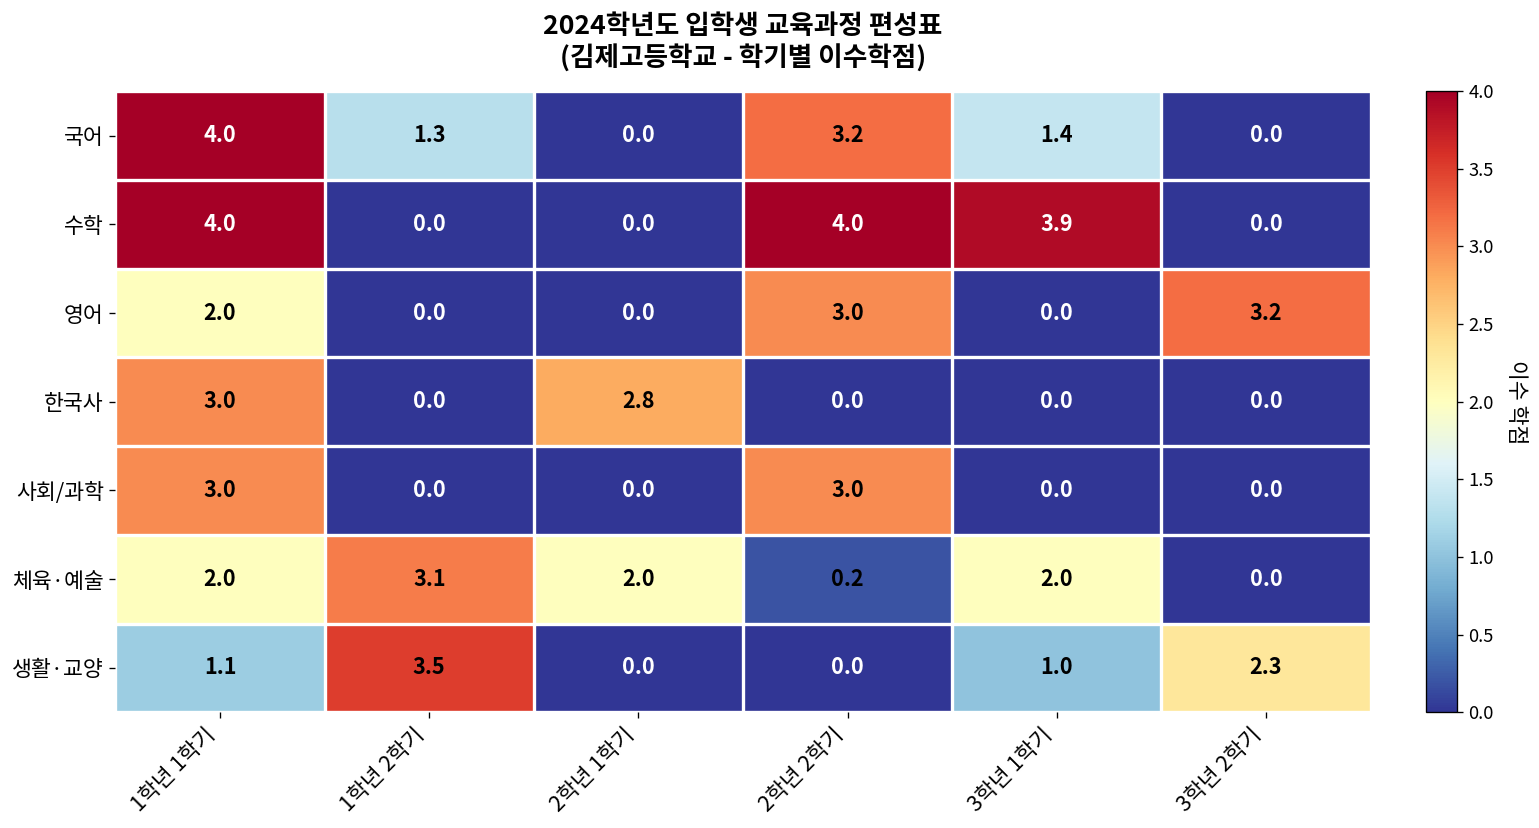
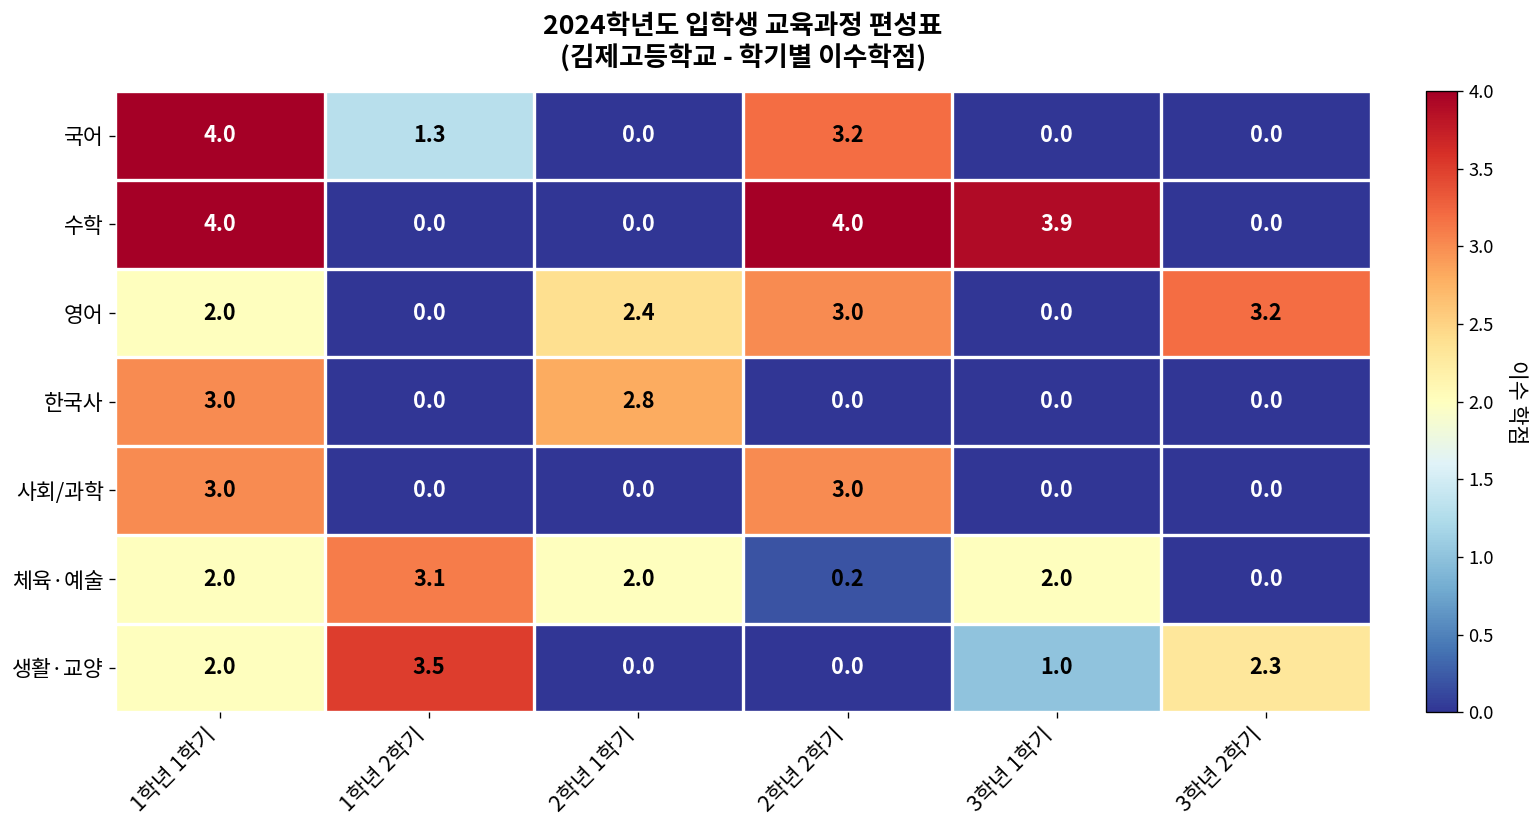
국어, 3학년 1학기: 1.4 -> 0.0
영어, 2학년 1학기: 0.0 -> 2.4
생활·교양, 1학년 1학기: 1.1 -> 2.0
